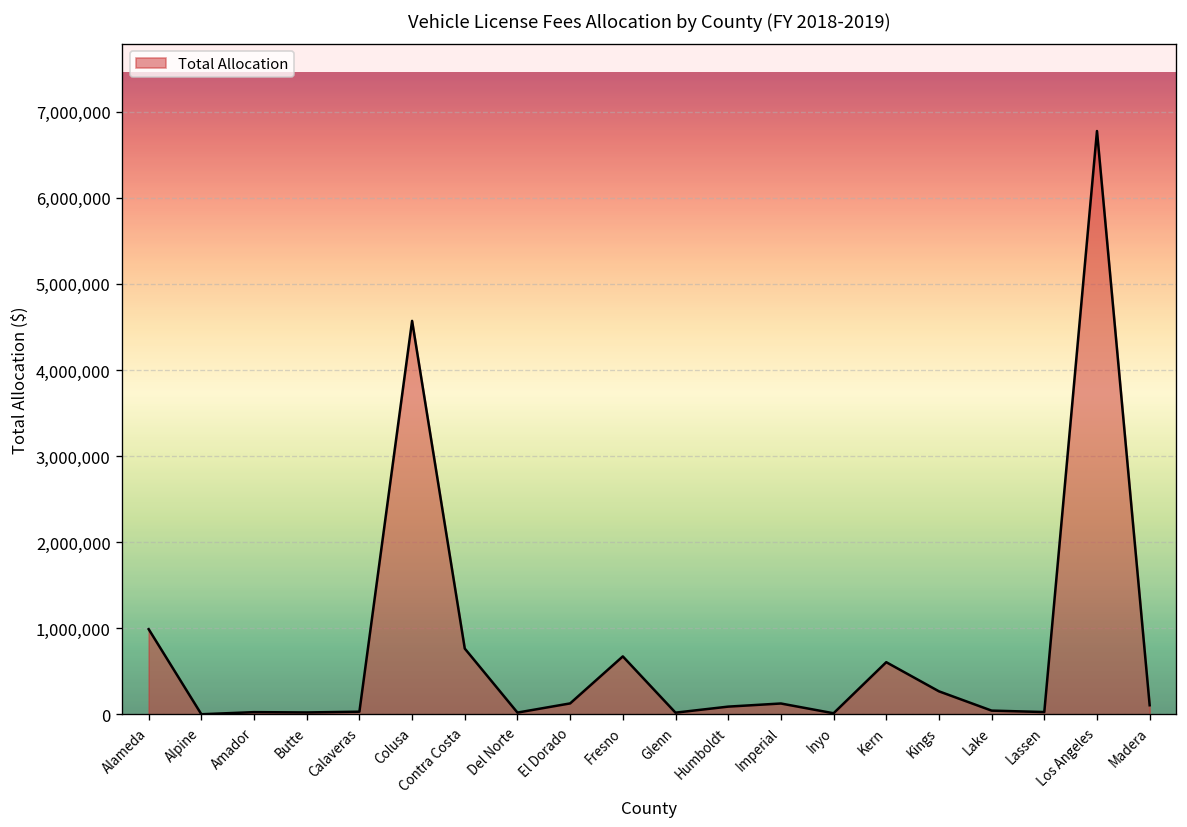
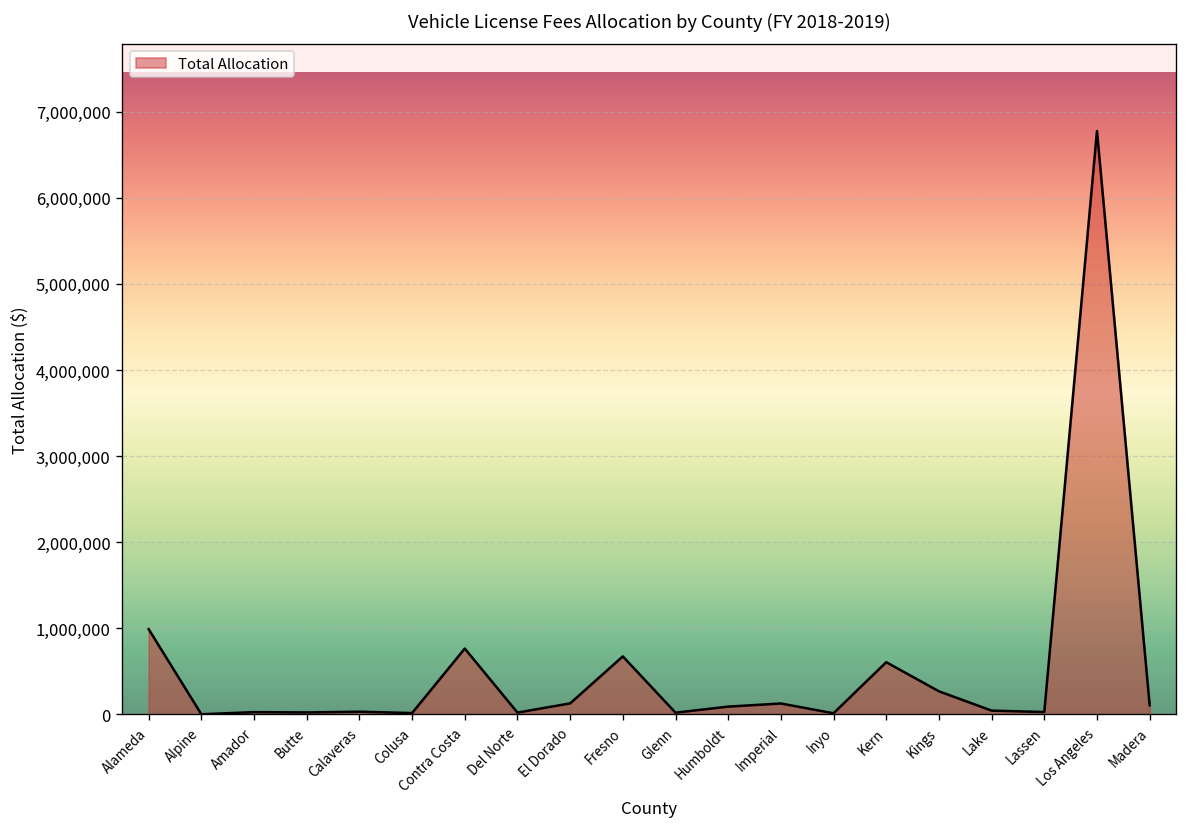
Colusa: 4,600,000 -> 0
